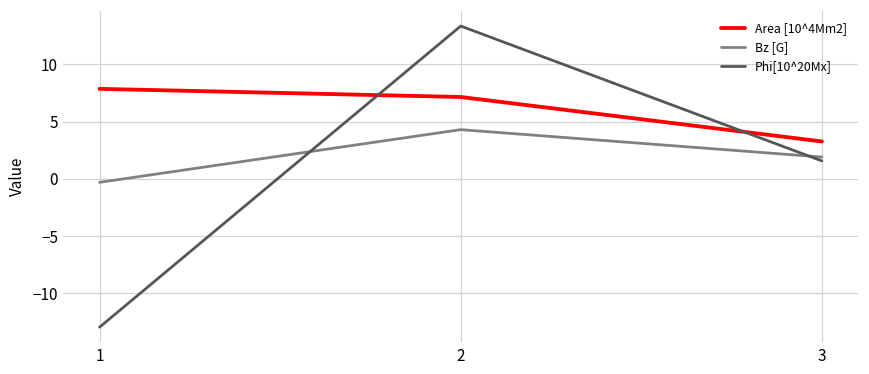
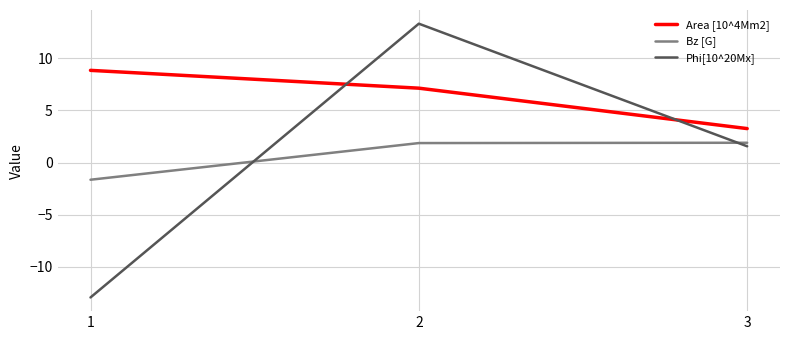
Area [10^4Mm2], 1: 7.9 -> 8.9
Bz [G], 1: -0.3 -> -1.7
Bz [G], 2: 4.3 -> 1.9
